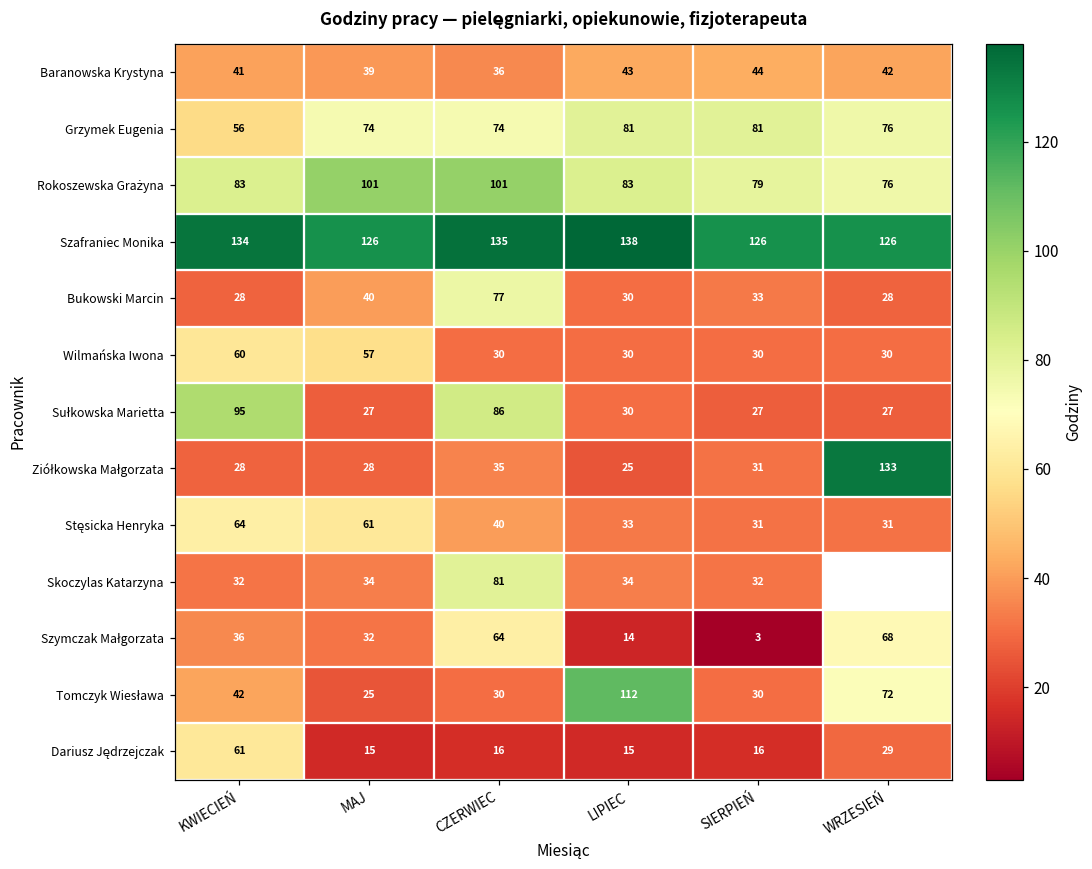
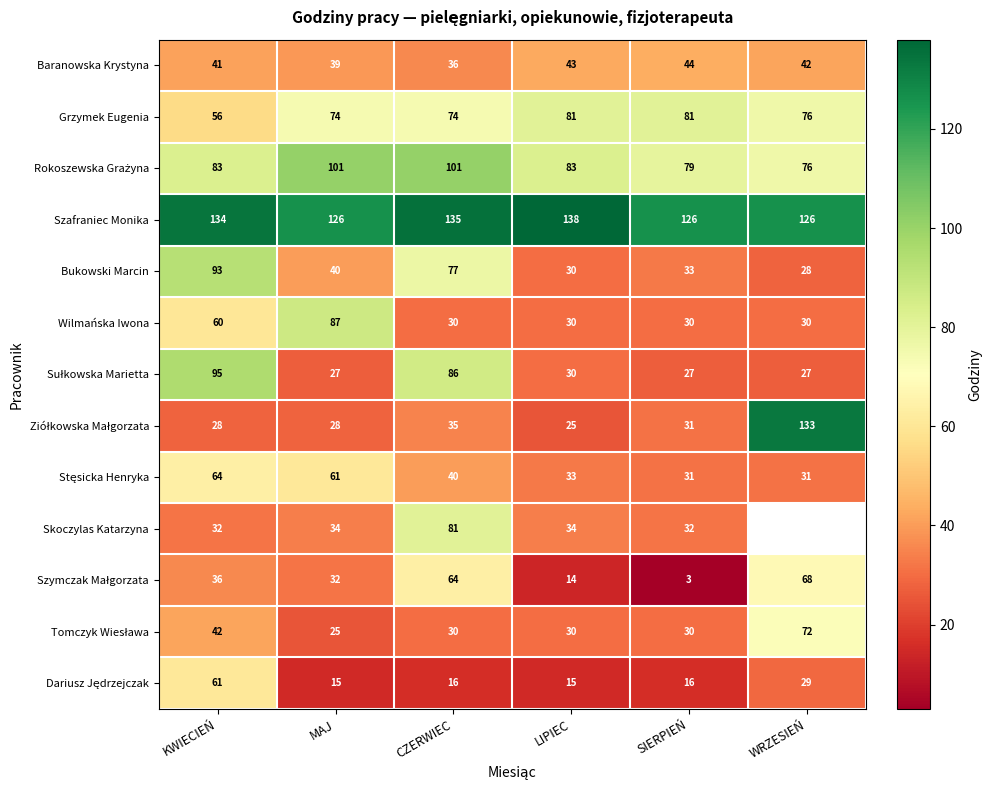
Bukowski Marcin, KWIECIEŃ: 28 -> 93
Wilmańska Iwona, MAJ: 57 -> 87
Tomczyk Wiesława, LIPIEC: 112 -> 30
